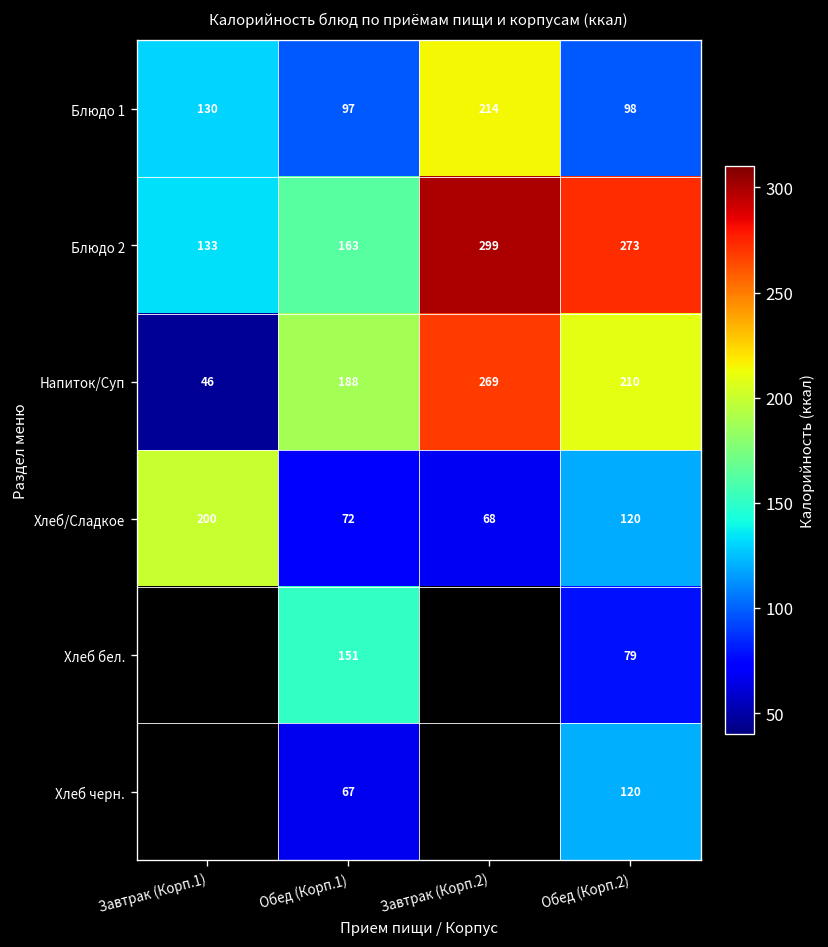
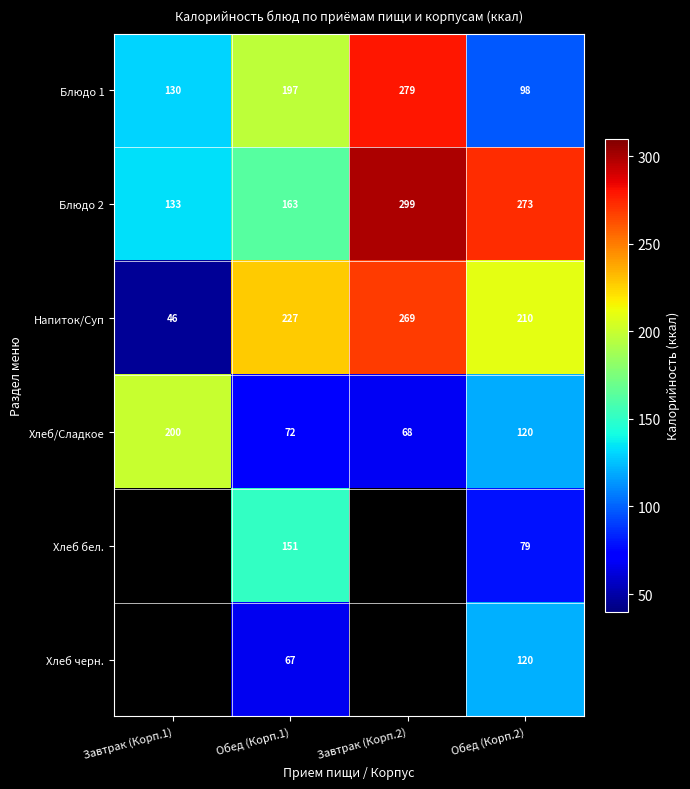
Блюдо 1, Обед (Корп.1): 97 -> 197
Блюдо 1, Завтрак (Корп.2): 214 -> 279
Напиток/Суп, Обед (Корп.1): 188 -> 227
